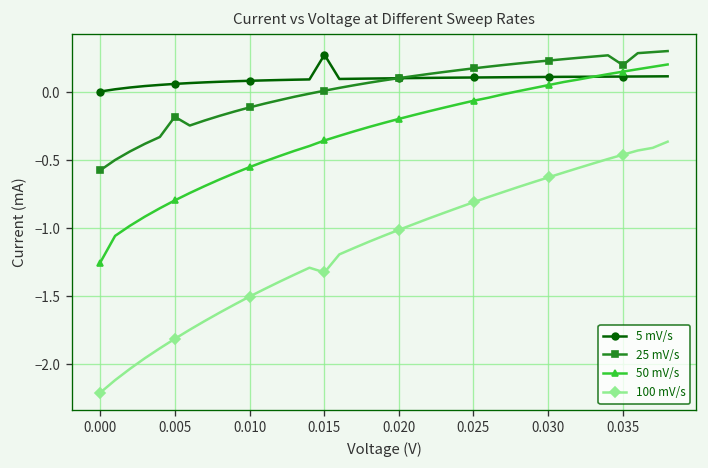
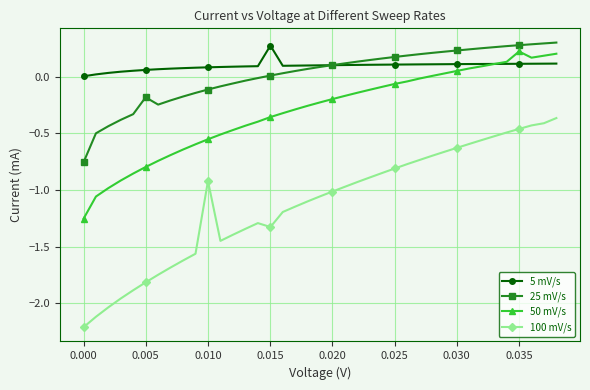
25 mV/s, 0.000: -0.57 -> -0.75
100 mV/s, 0.010: -1.50 -> -0.92
25 mV/s, 0.035: 0.20 -> 0.28
50 mV/s, 0.035: 0.15 -> 0.22
